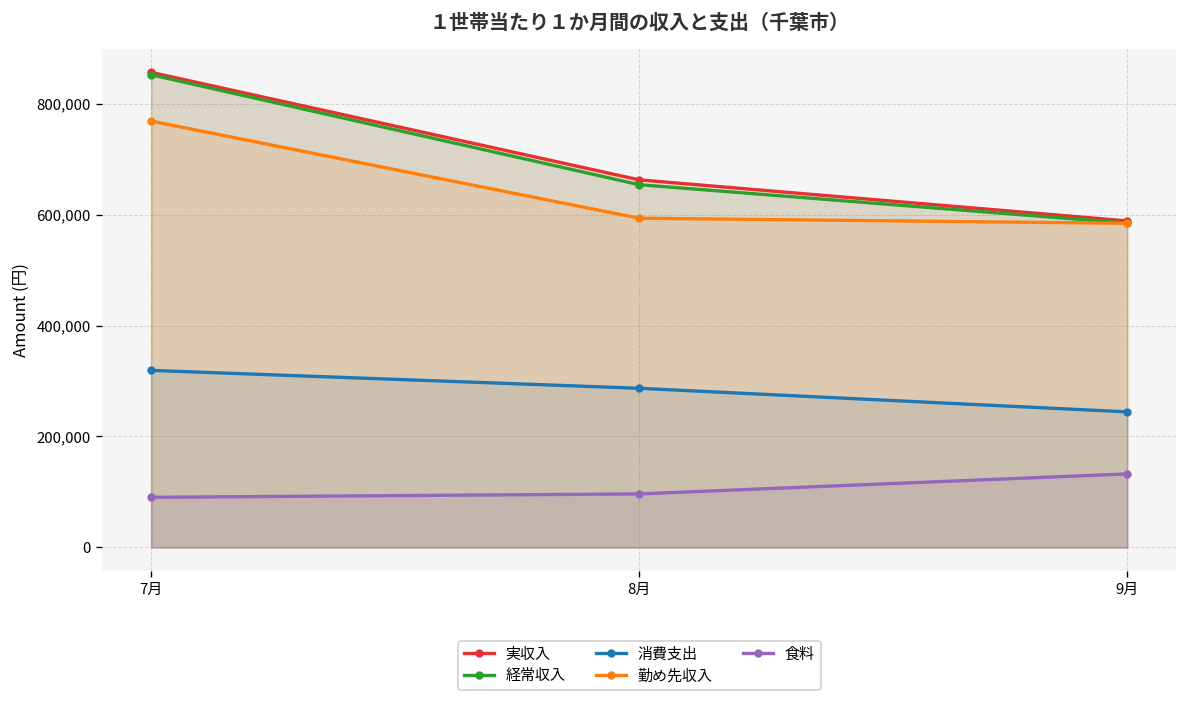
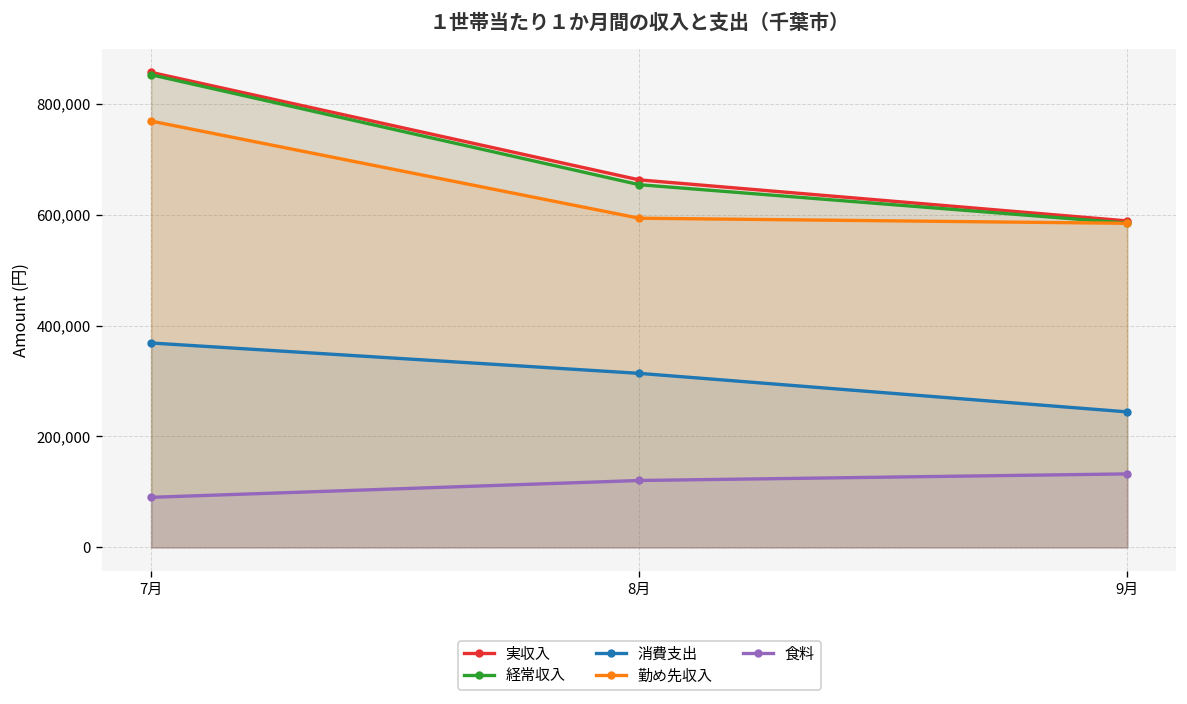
消費支出, 7月: 320,000 -> 370,000
消費支出, 8月: 290,000 -> 310,000
食料, 8月: 100,000 -> 120,000
